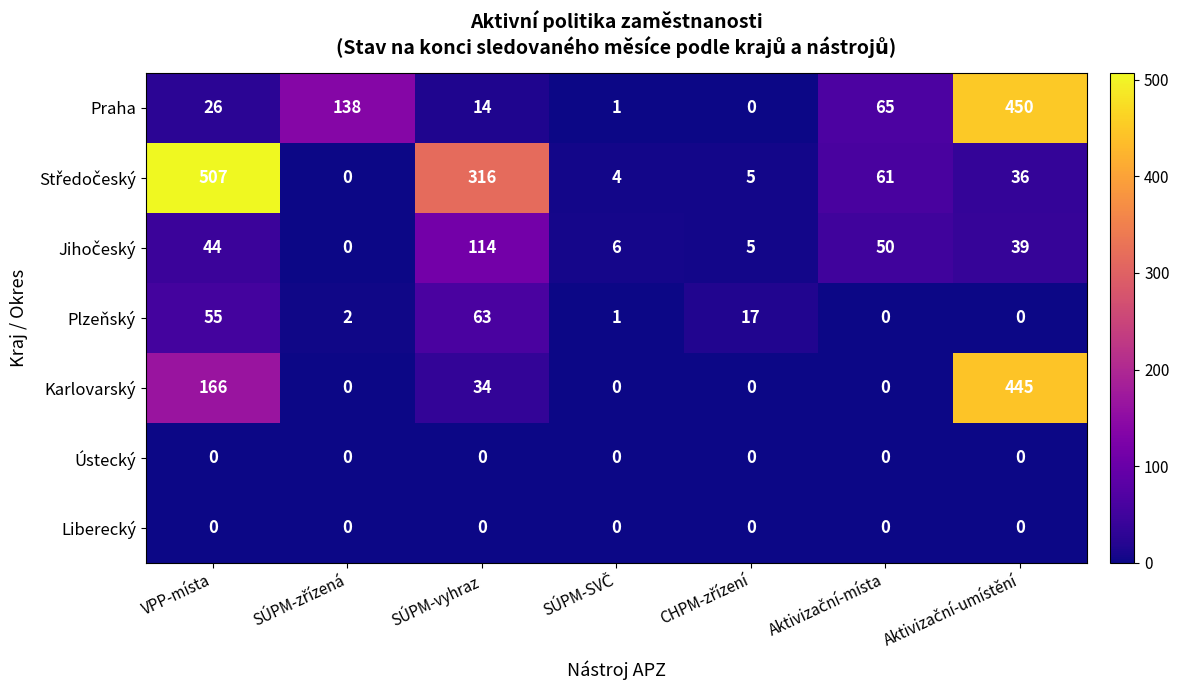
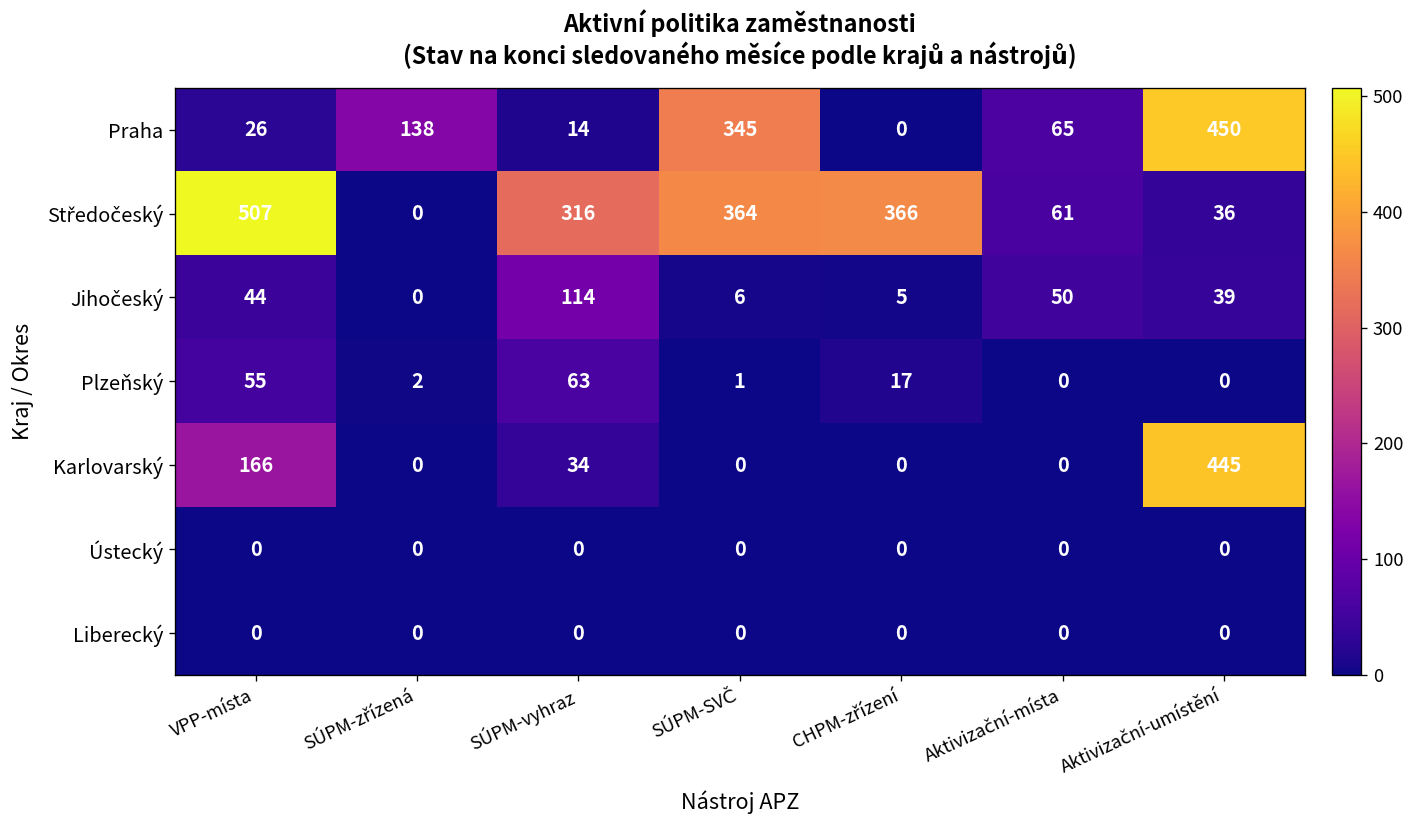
Praha, SÚPM-SVČ: 1 -> 345
Středočeský, SÚPM-SVČ: 4 -> 364
Středočeský, CHPM-zřízení: 5 -> 366
